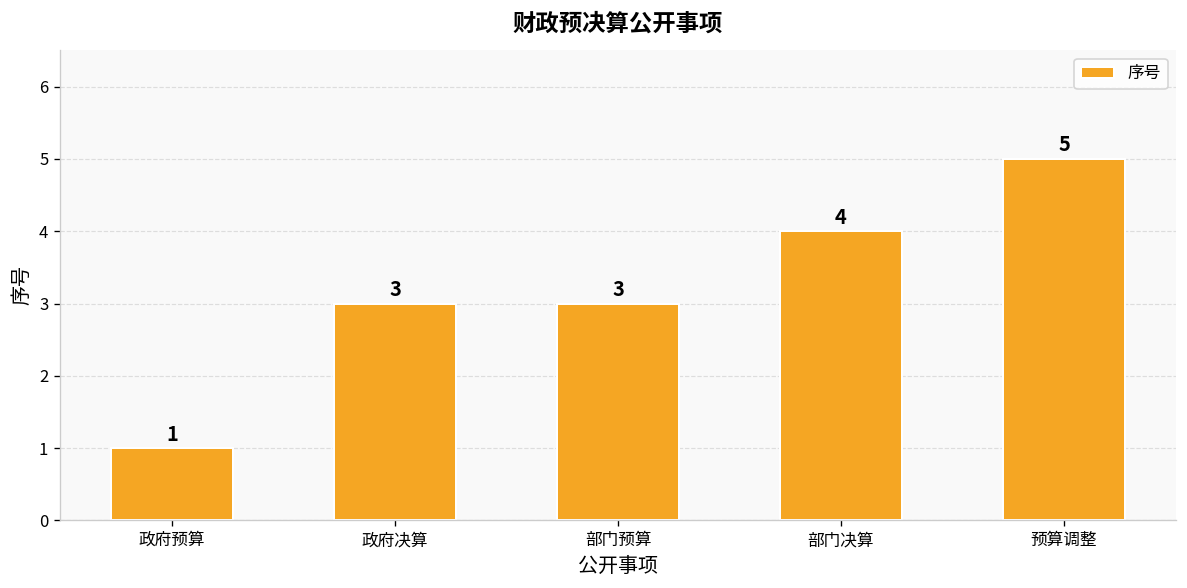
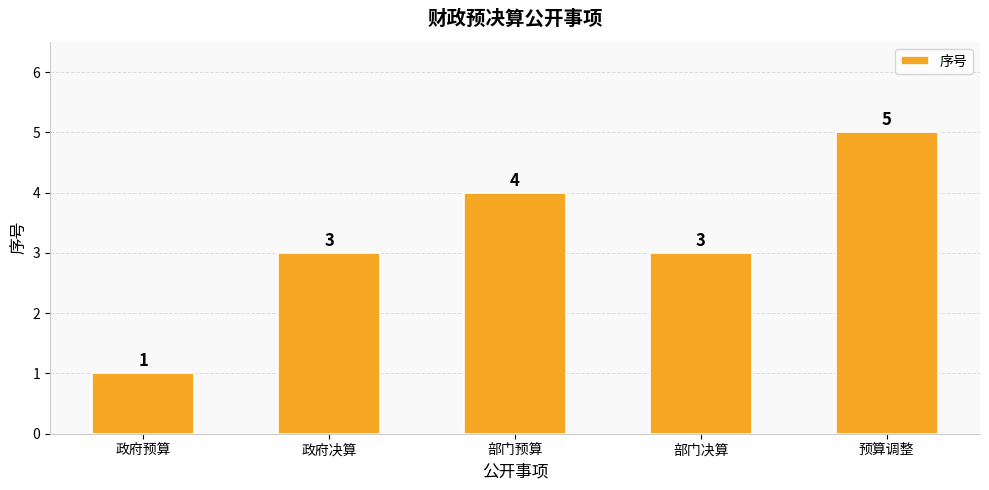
部门预算: 3 -> 4
部门决算: 4 -> 3
